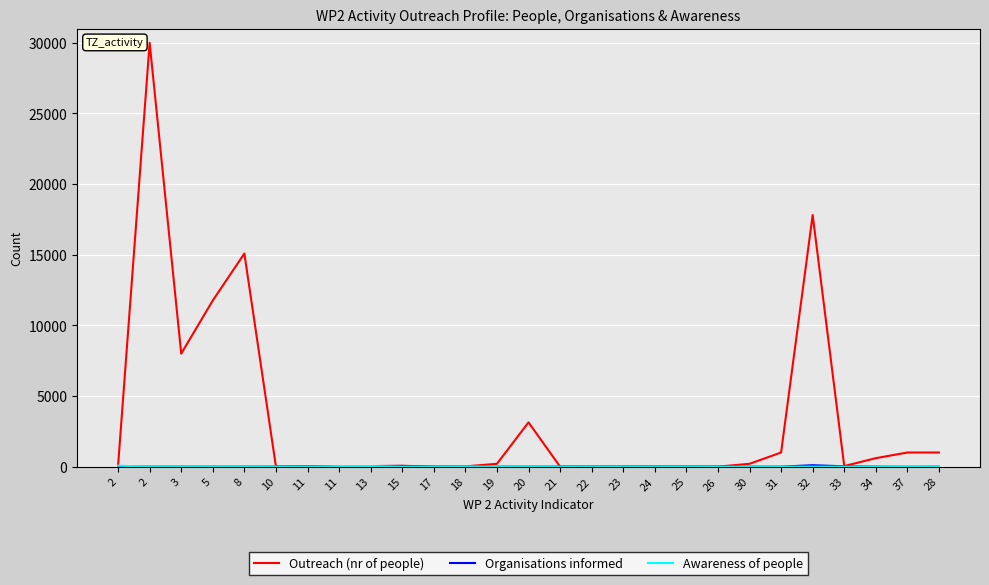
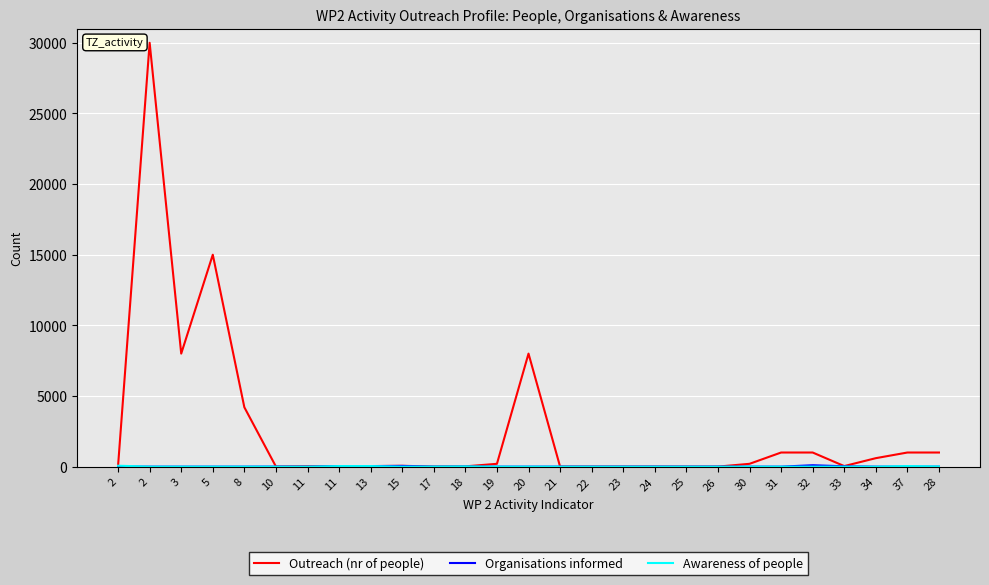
Outreach (nr of people), 5: 11800 -> 15000
Outreach (nr of people), 8: 15100 -> 4200
Outreach (nr of people), 20: 3100 -> 8000
Outreach (nr of people), 32: 17800 -> 1000
